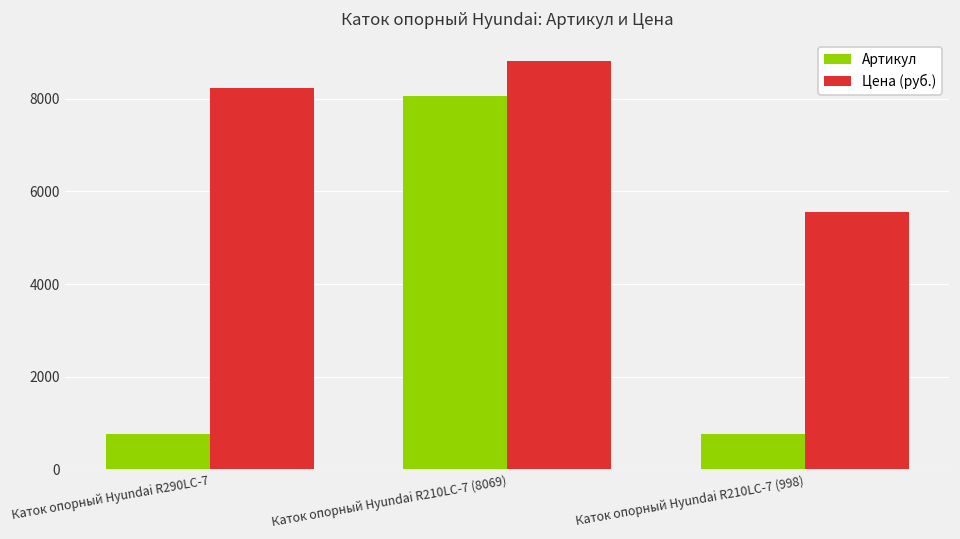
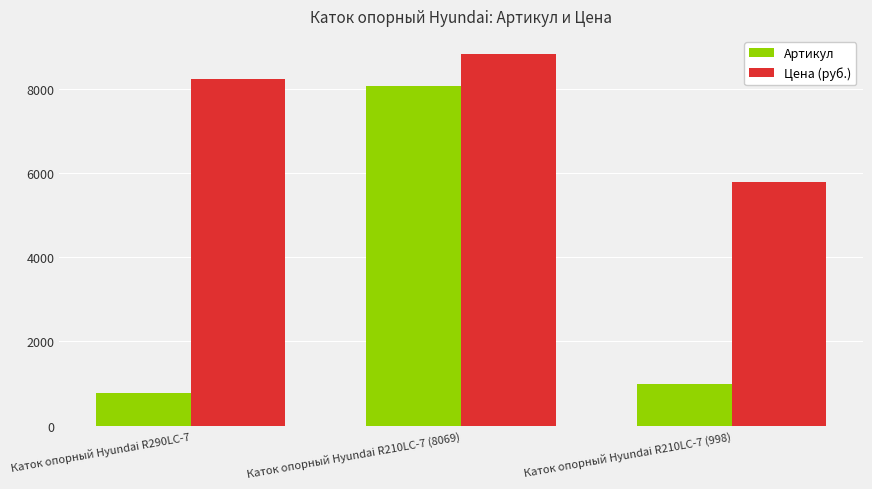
Артикул, Каток опорный Hyundai R210LC-7 (998): 800 -> 1000
Цена (руб.), Каток опорный Hyundai R210LC-7 (998): 5600 -> 5800
